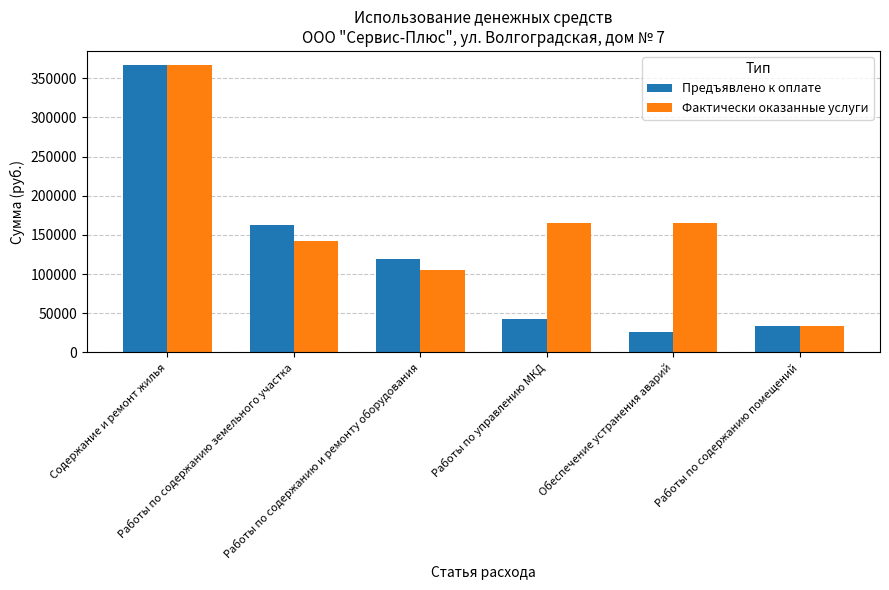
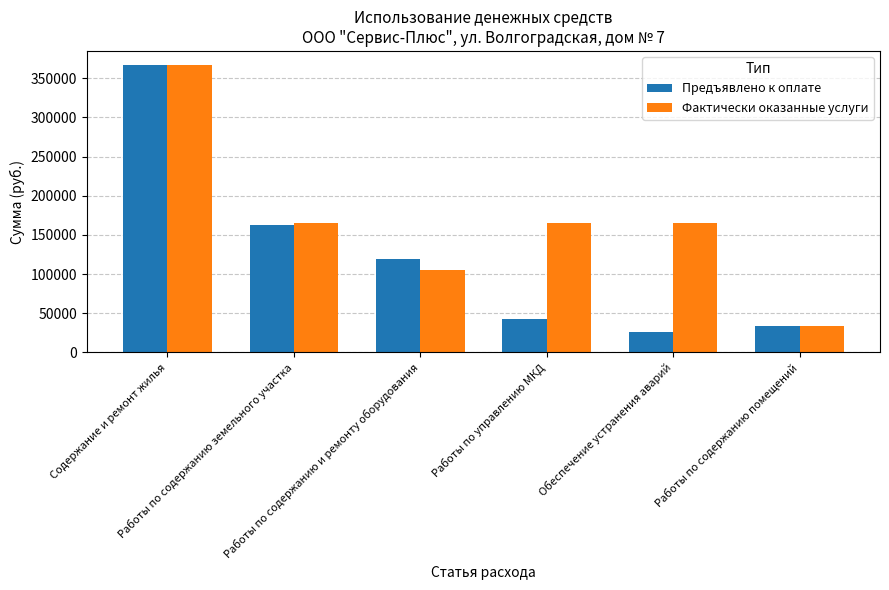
Фактически оказанные услуги, Работы по содержанию земельного участка: 140000 -> 160000
